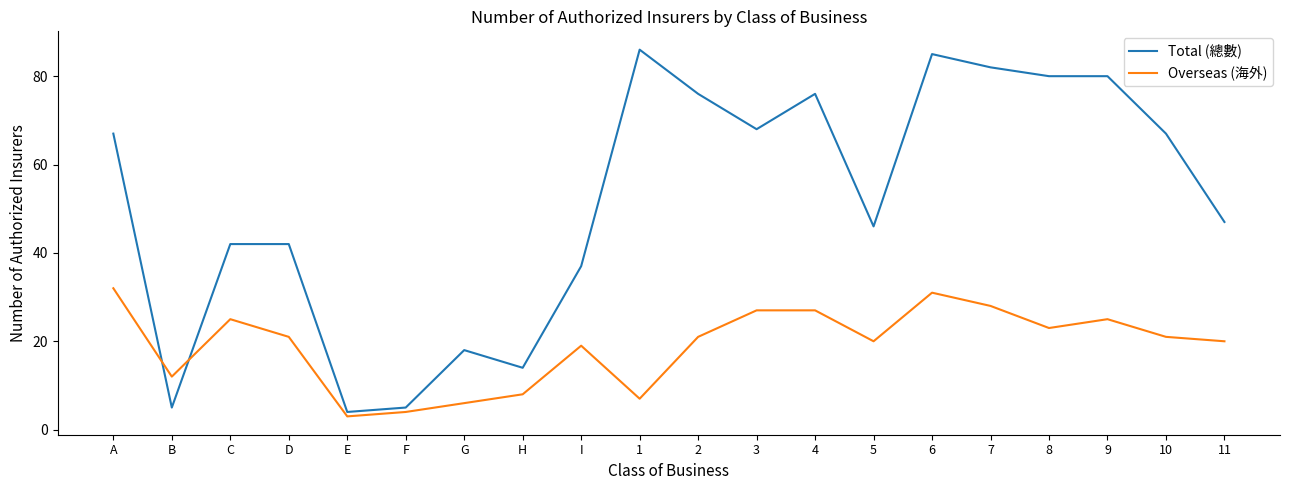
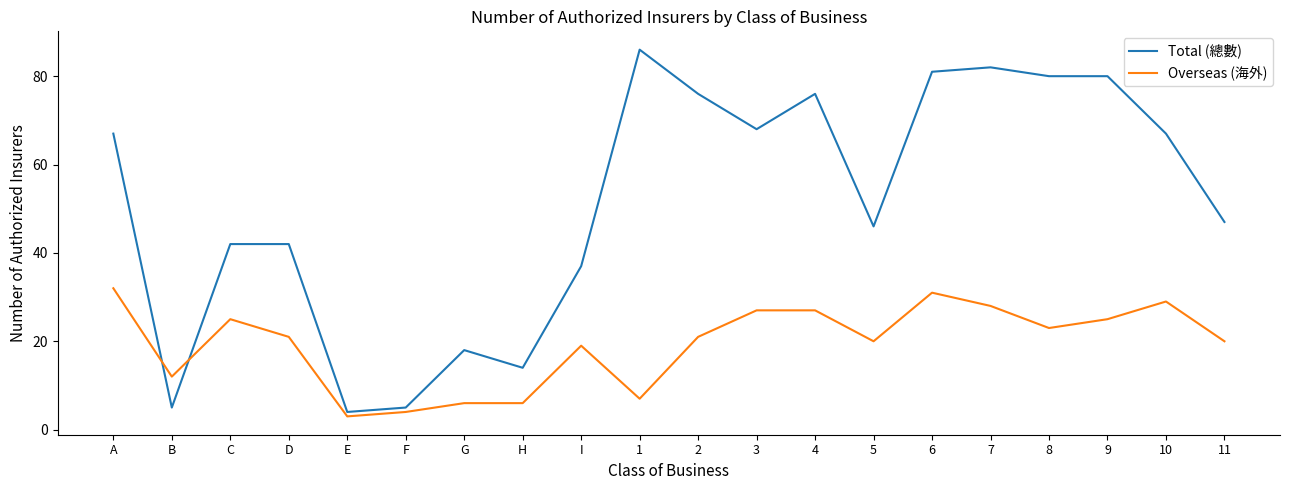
Overseas (海外), H: 8 -> 6
Total (總數), 6: 85 -> 81
Overseas (海外), 10: 21 -> 29
